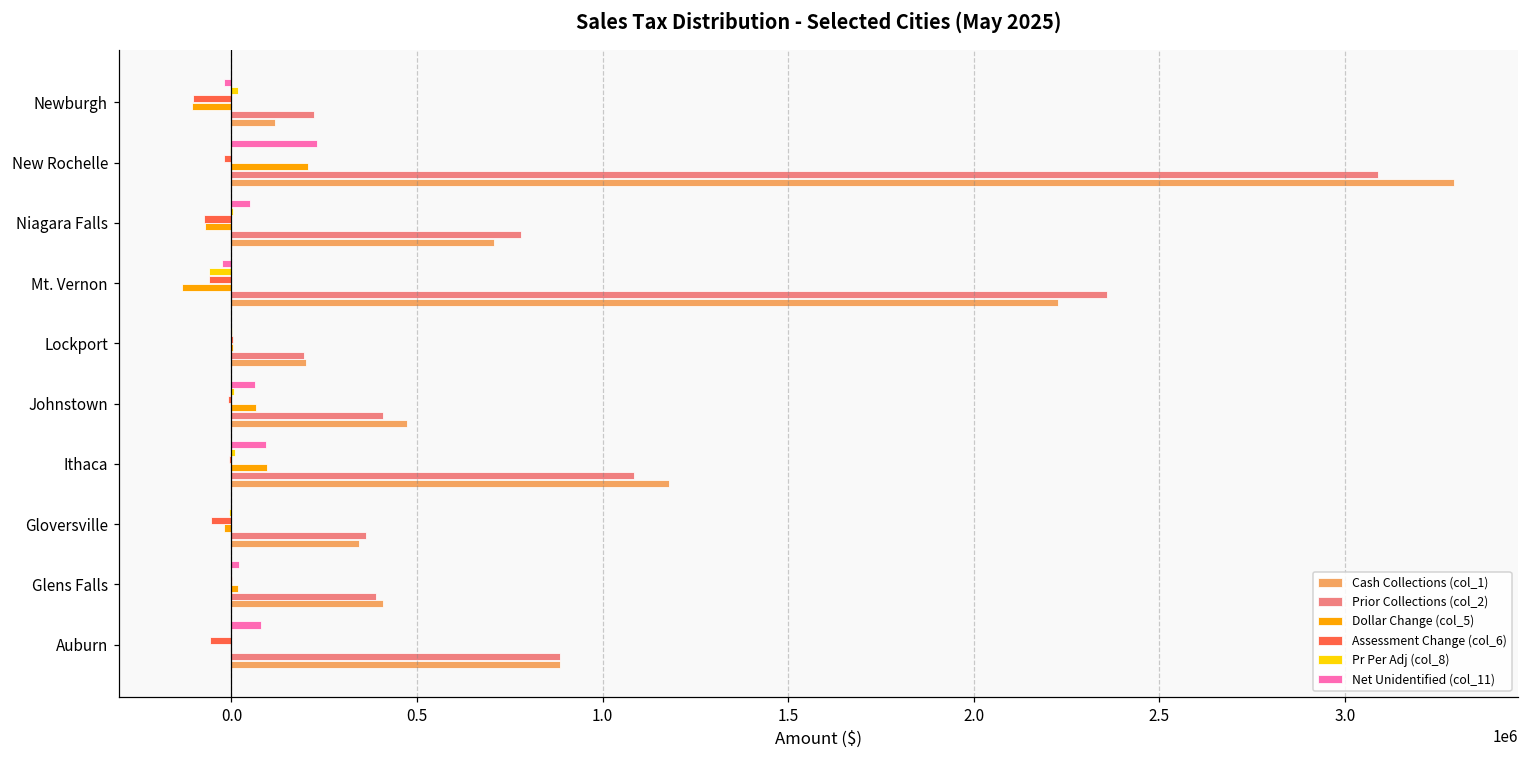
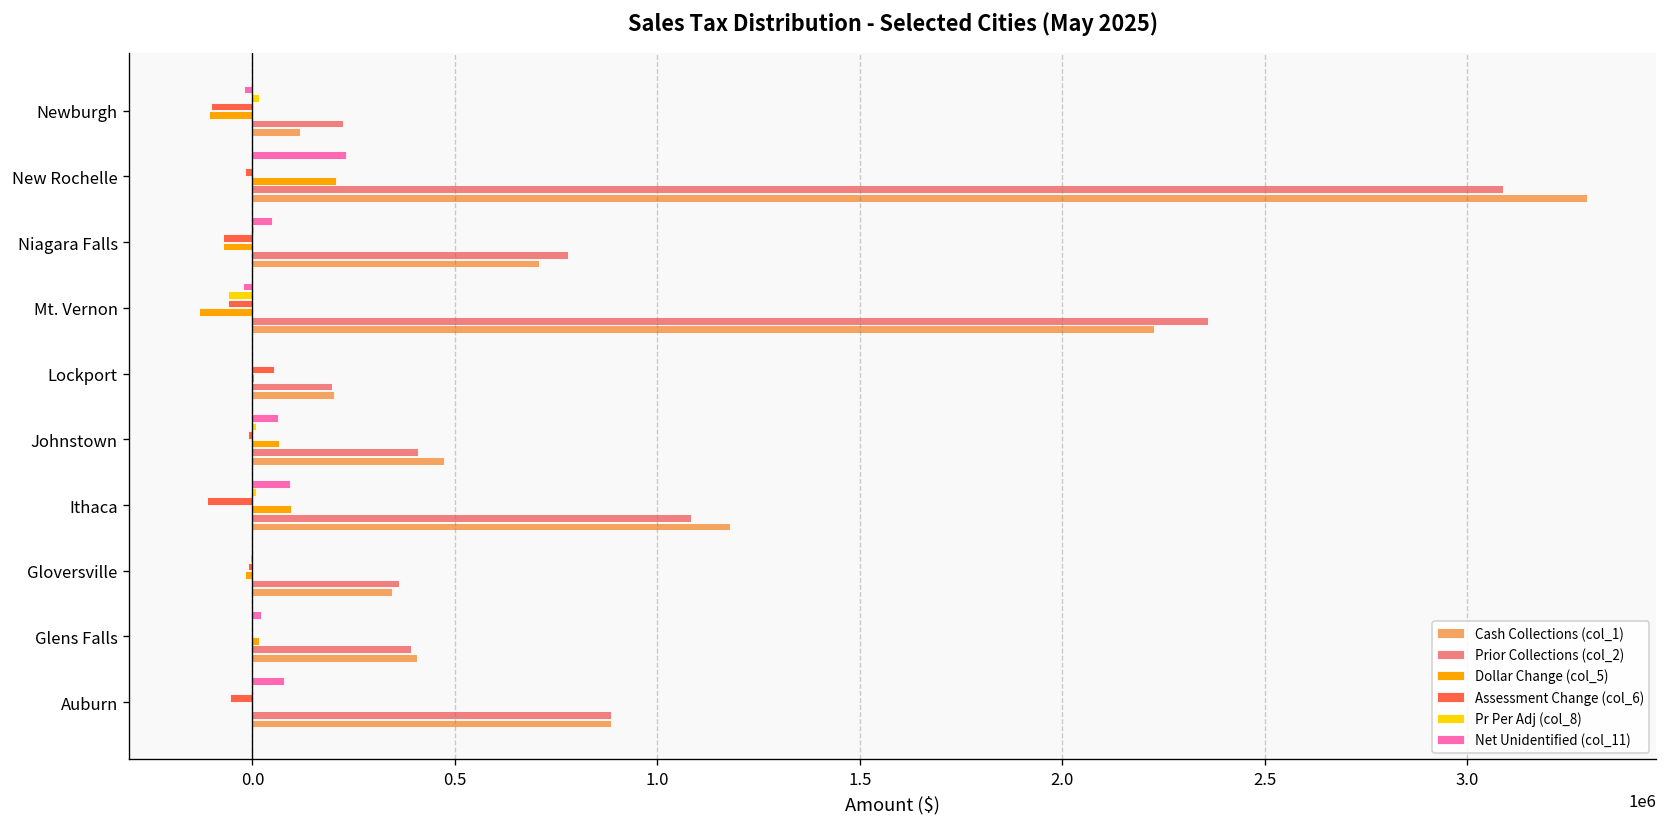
Assessment Change (col_6), Lockport: 10000 -> 50000
Assessment Change (col_6), Ithaca: -10000 -> -110000
Assessment Change (col_6), Gloversville: -50000 -> -10000
